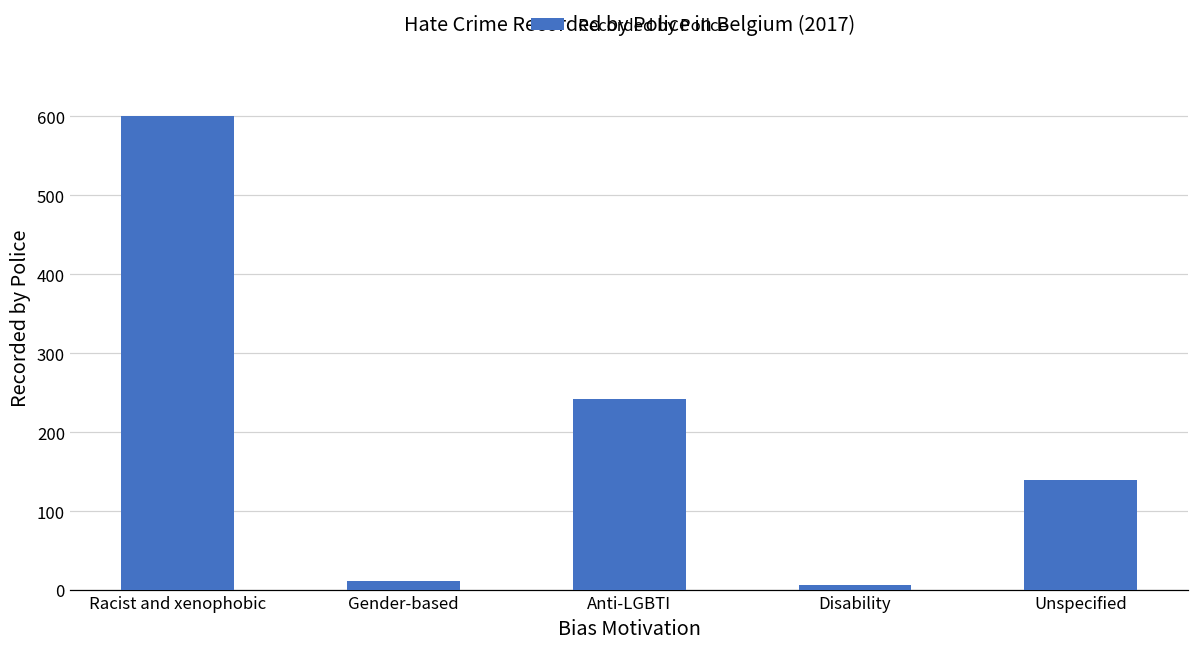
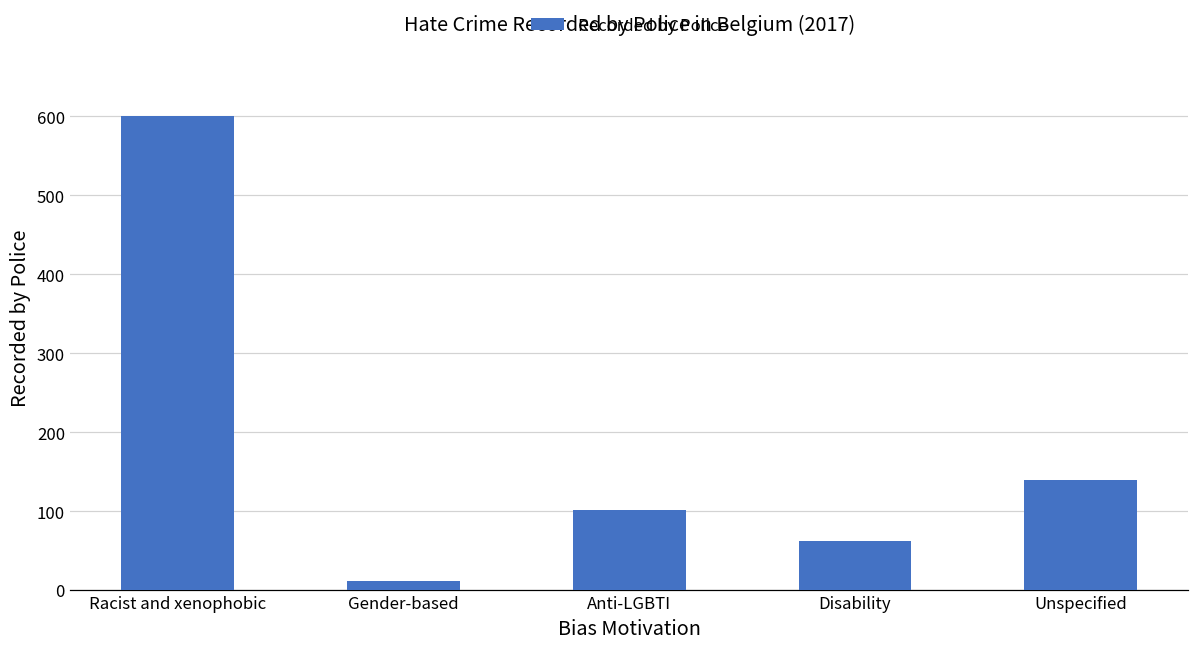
Anti-LGBTI: 240 -> 100
Disability: 10 -> 60
